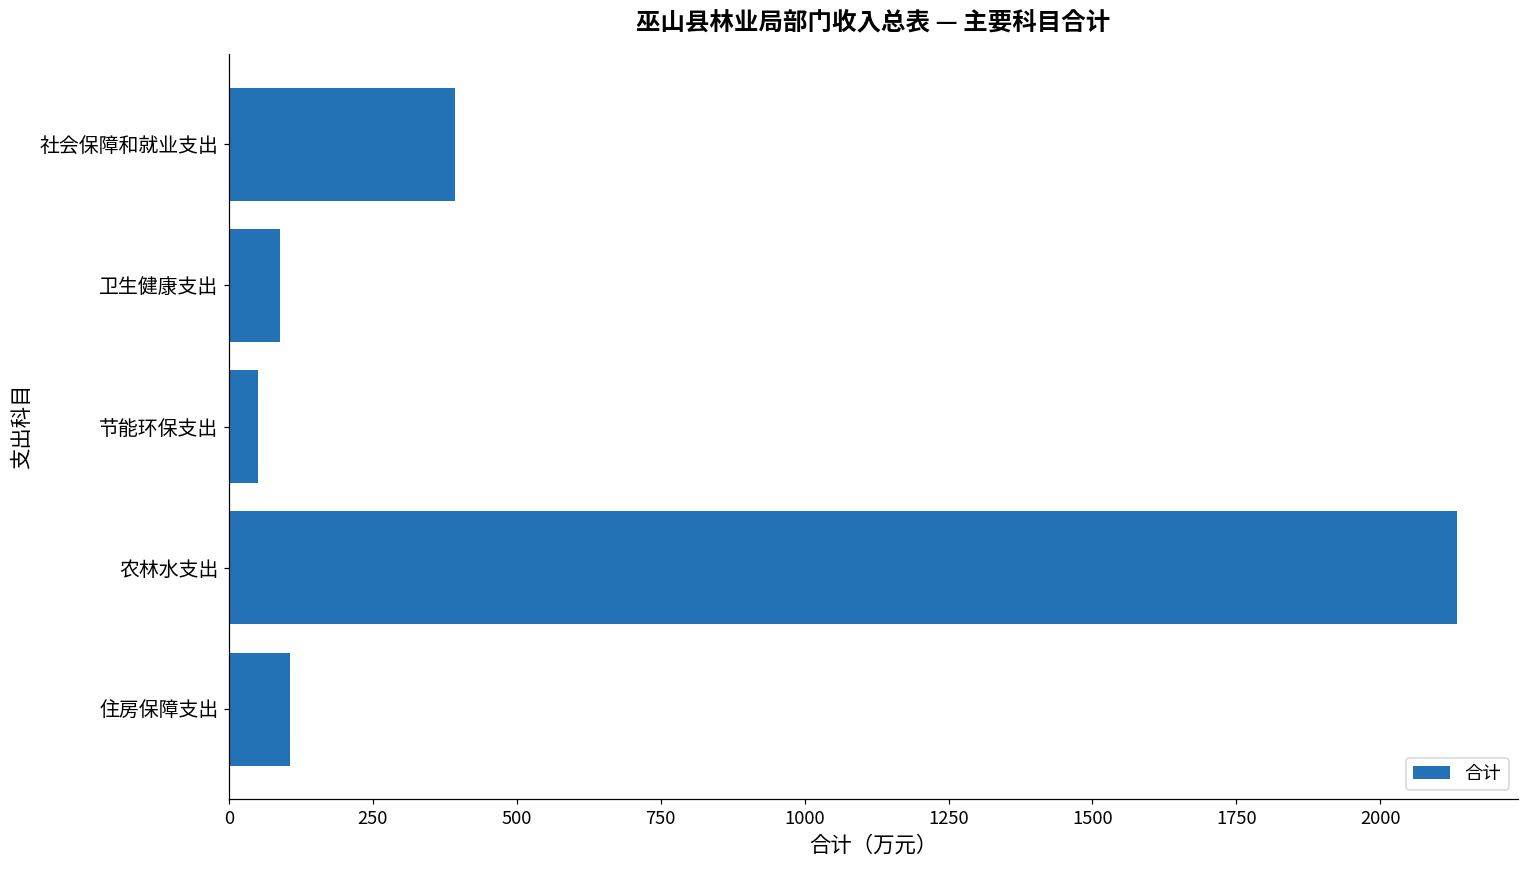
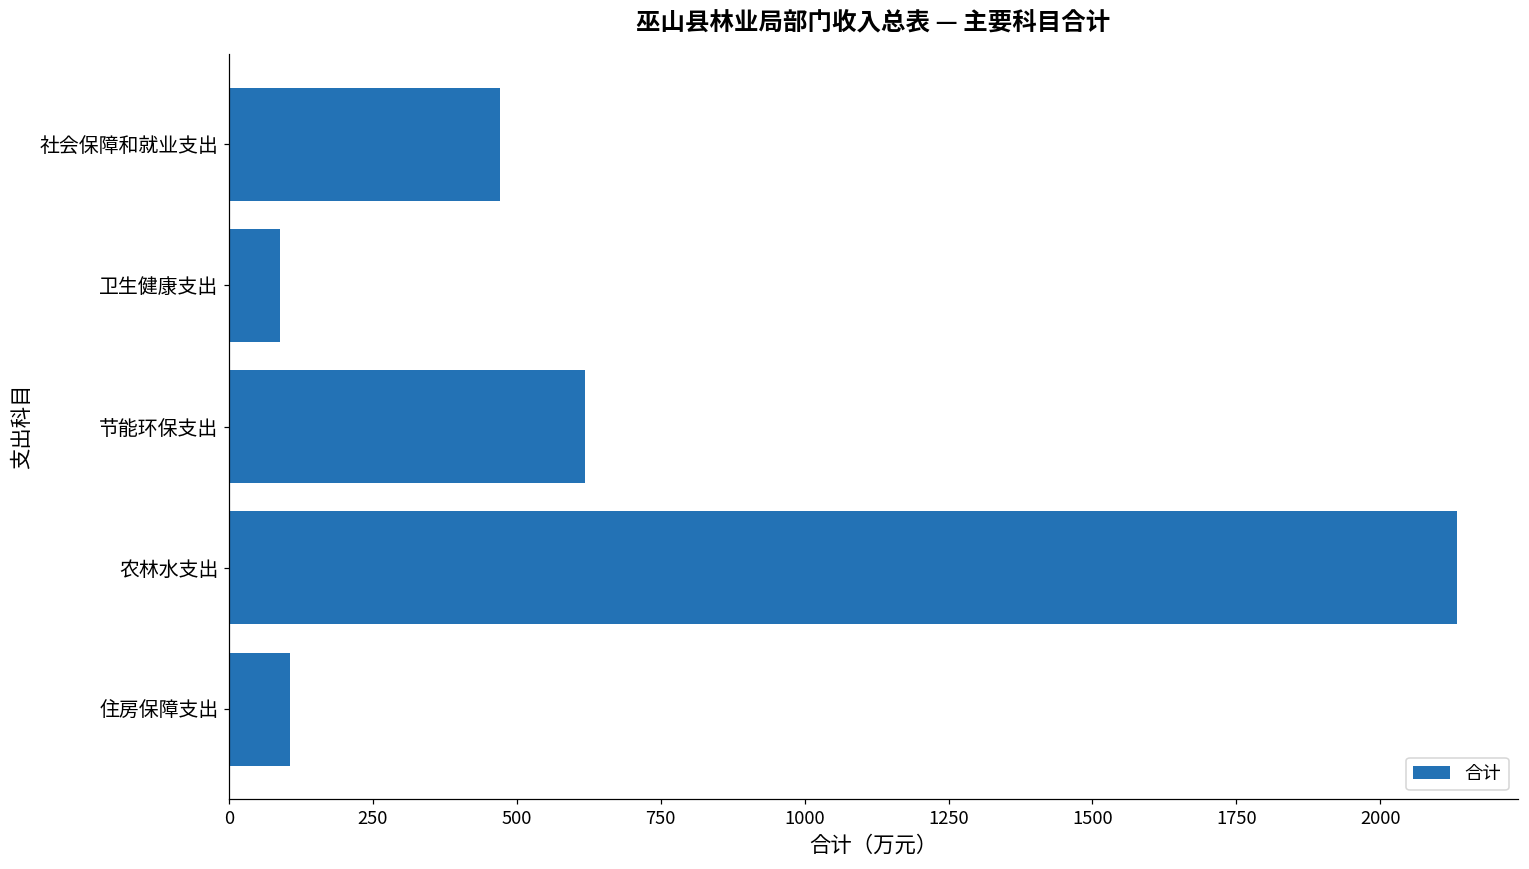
社会保障和就业支出: 390 -> 470
节能环保支出: 50 -> 620
